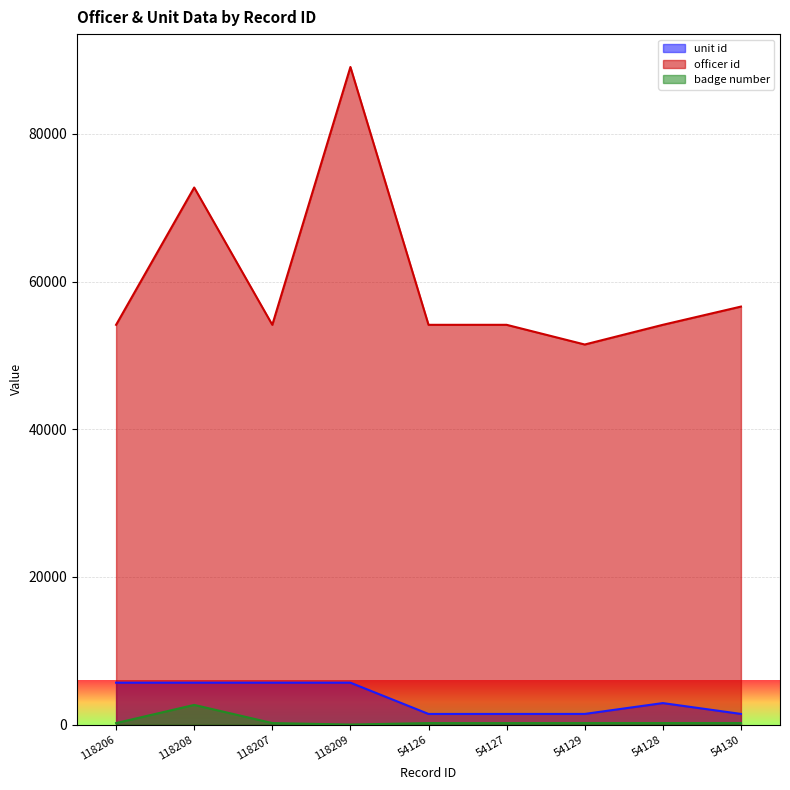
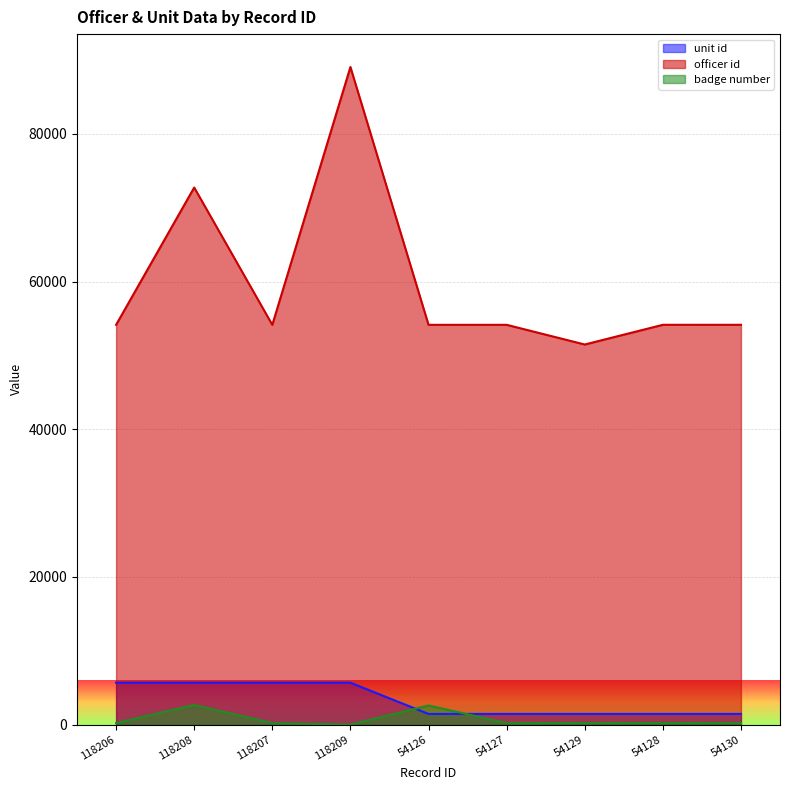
badge number, 54126: 0 -> 3000
unit id, 54128: 3000 -> 1000
officer id, 54130: 57000 -> 54000
